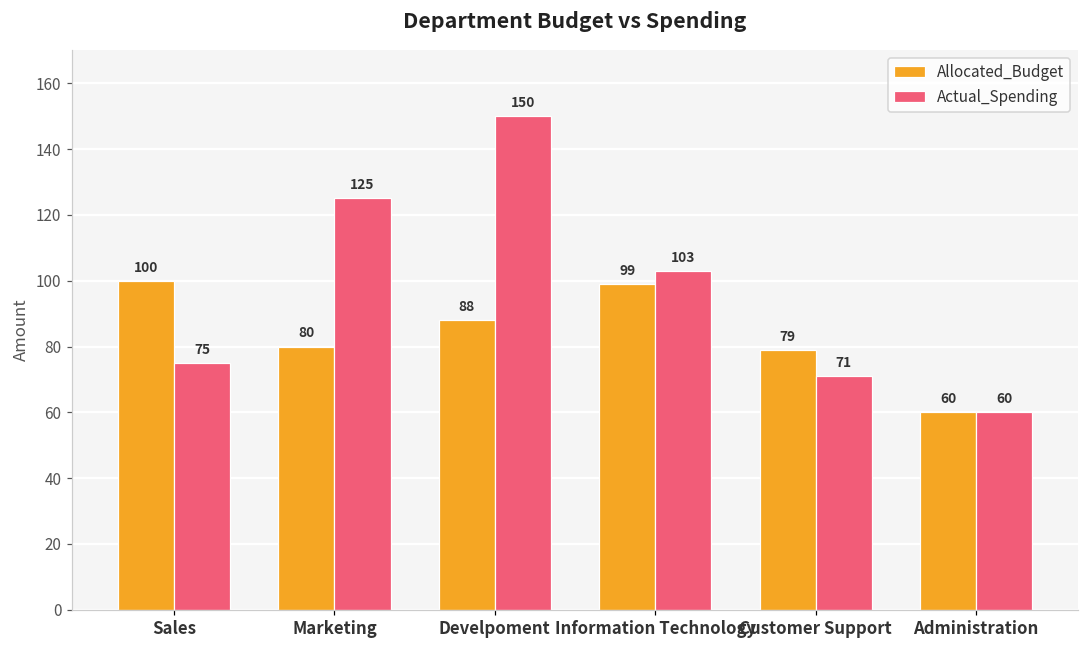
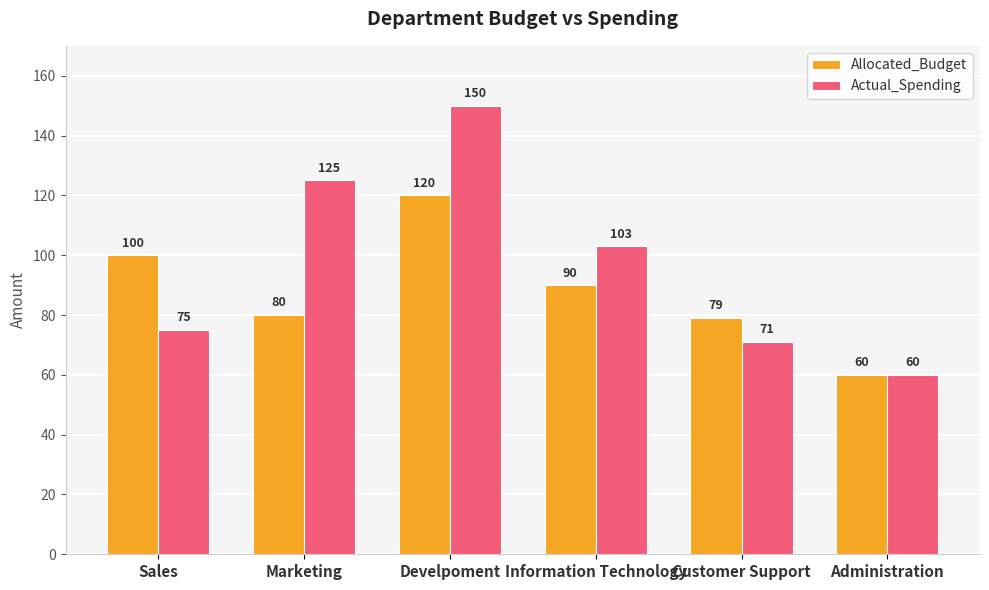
Allocated_Budget, Develpoment: 88 -> 120
Allocated_Budget, Information Technology: 99 -> 90
